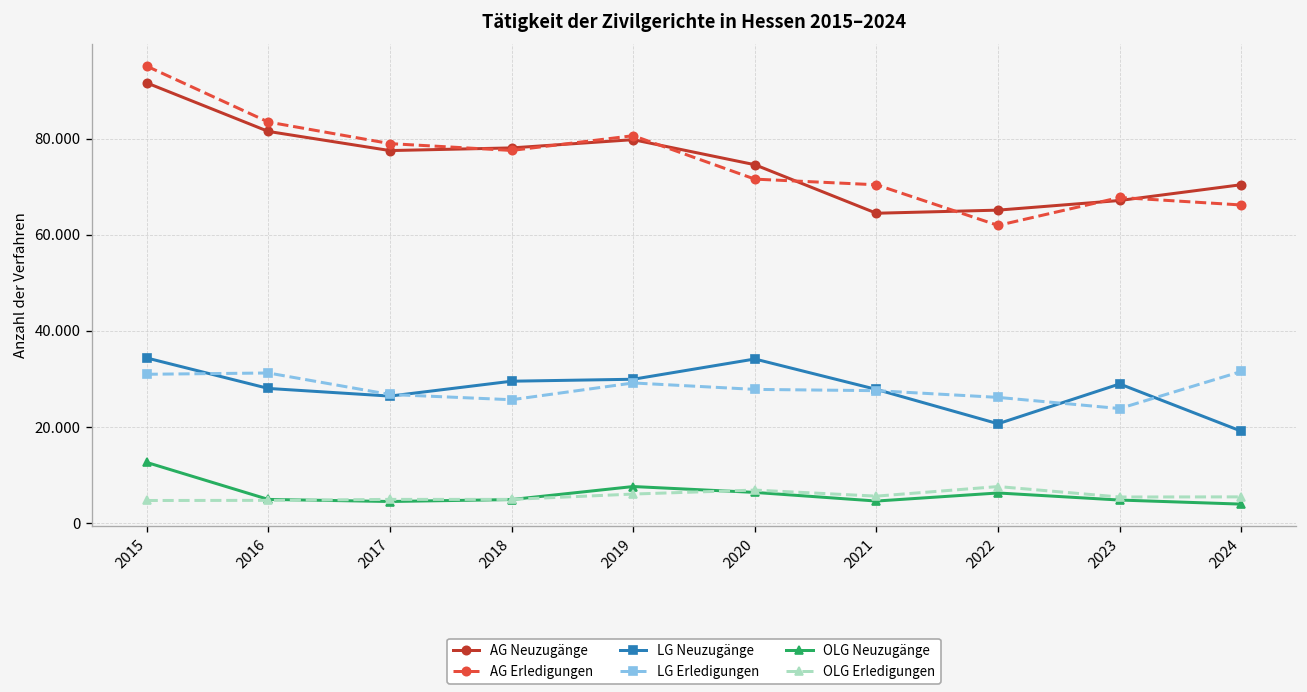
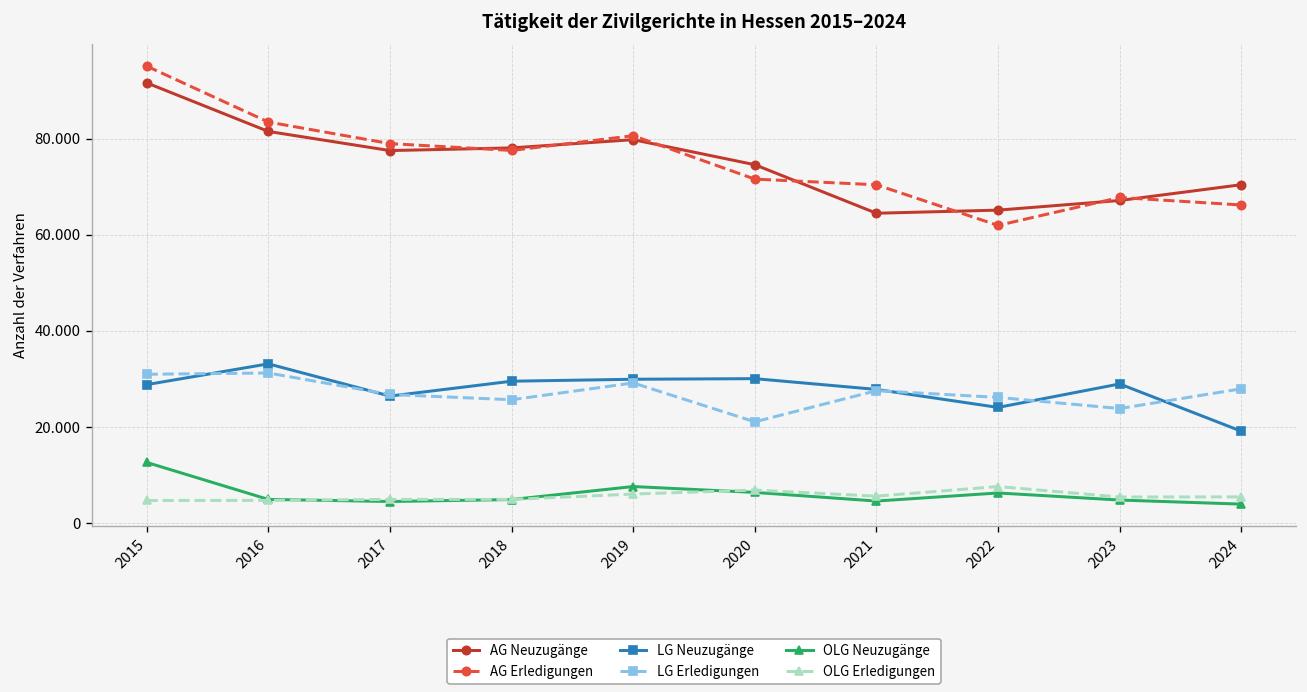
LG Neuzugänge, 2015: 34 -> 29
LG Neuzugänge, 2016: 28 -> 33
LG Neuzugänge, 2020: 34 -> 30
LG Erledigungen, 2020: 28 -> 21
LG Neuzugänge, 2022: 21 -> 24
LG Erledigungen, 2024: 32 -> 28
